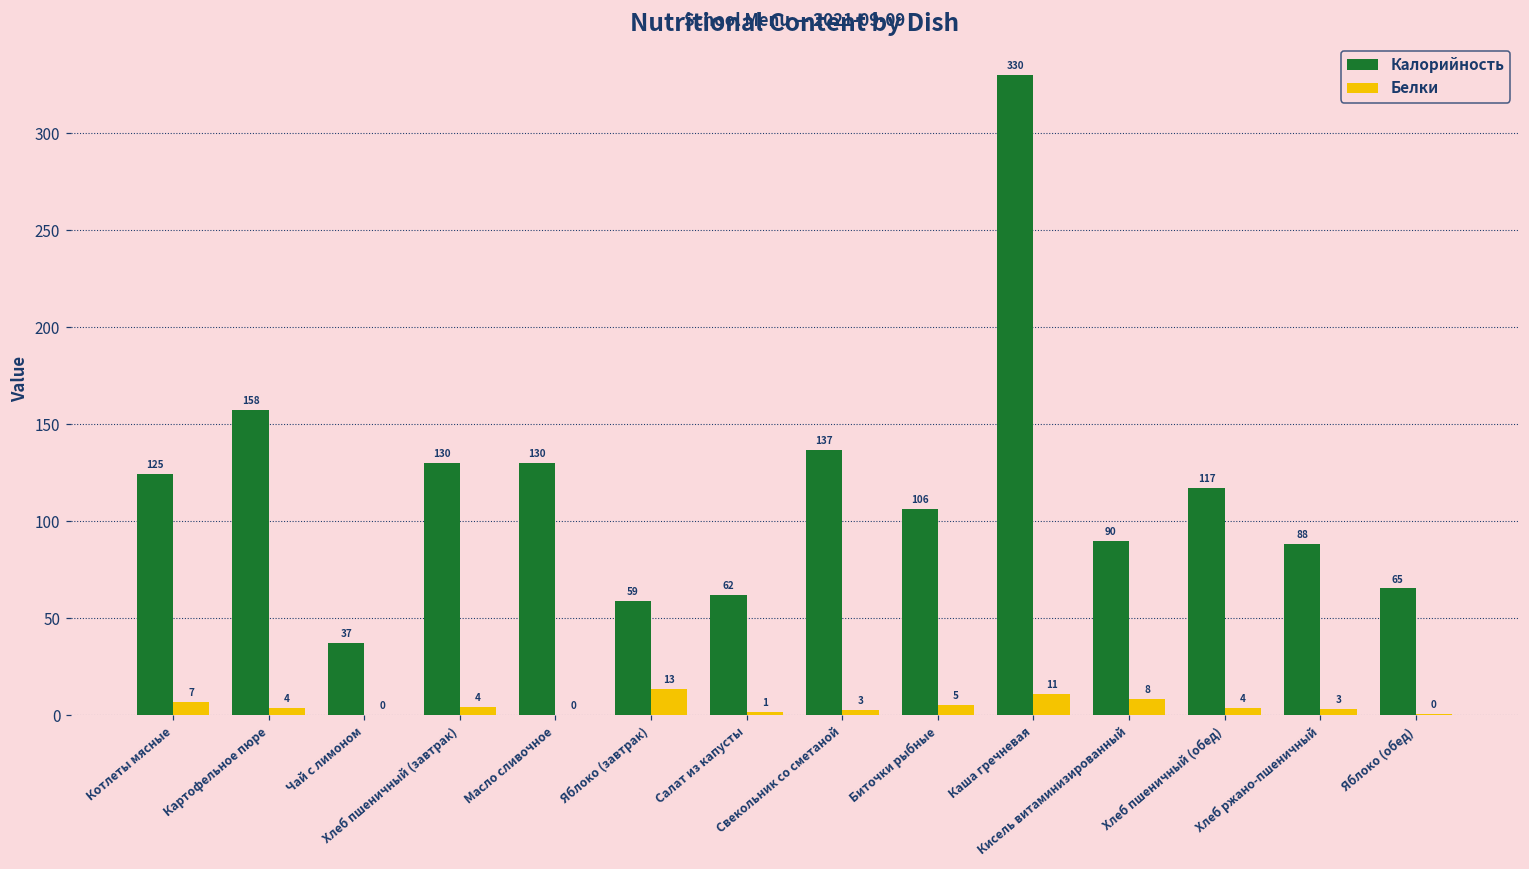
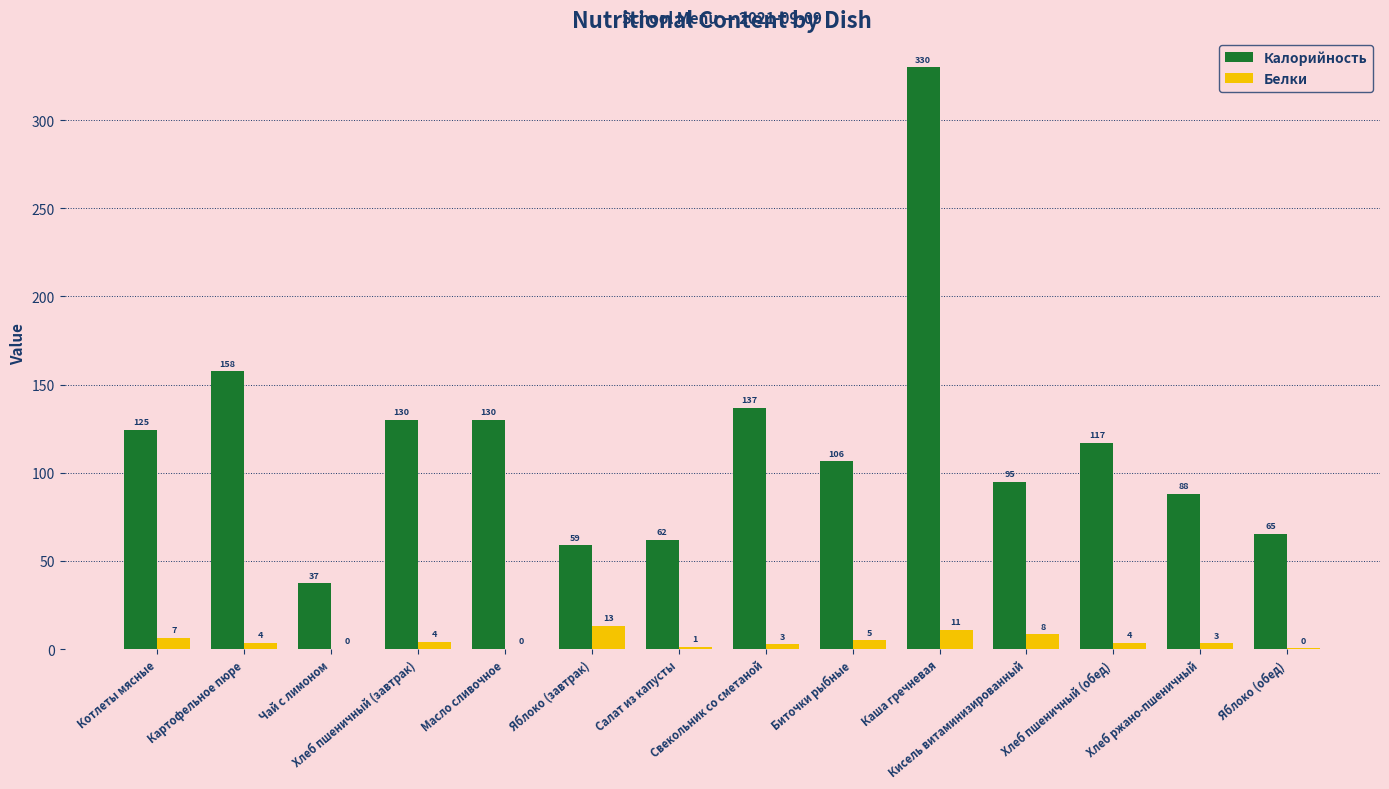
Калорийность, Кисель витаминизированный: 90 -> 95
